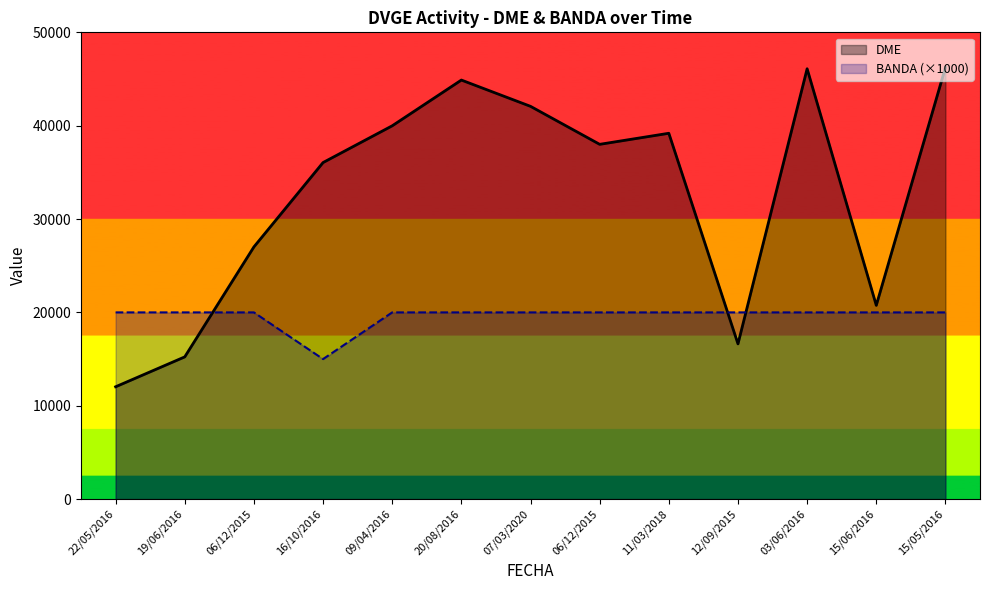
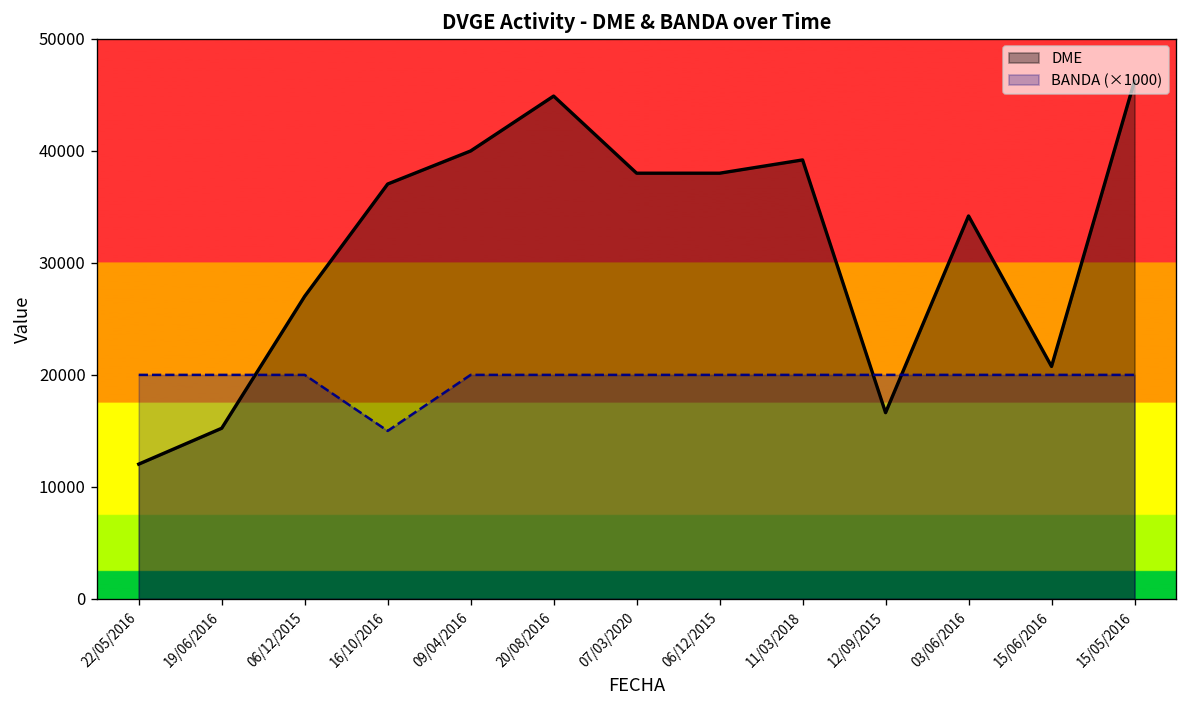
DME, 16/10/2016: 36000 -> 37000
DME, 07/03/2020: 42000 -> 38000
DME, 03/06/2016: 46000 -> 34000
